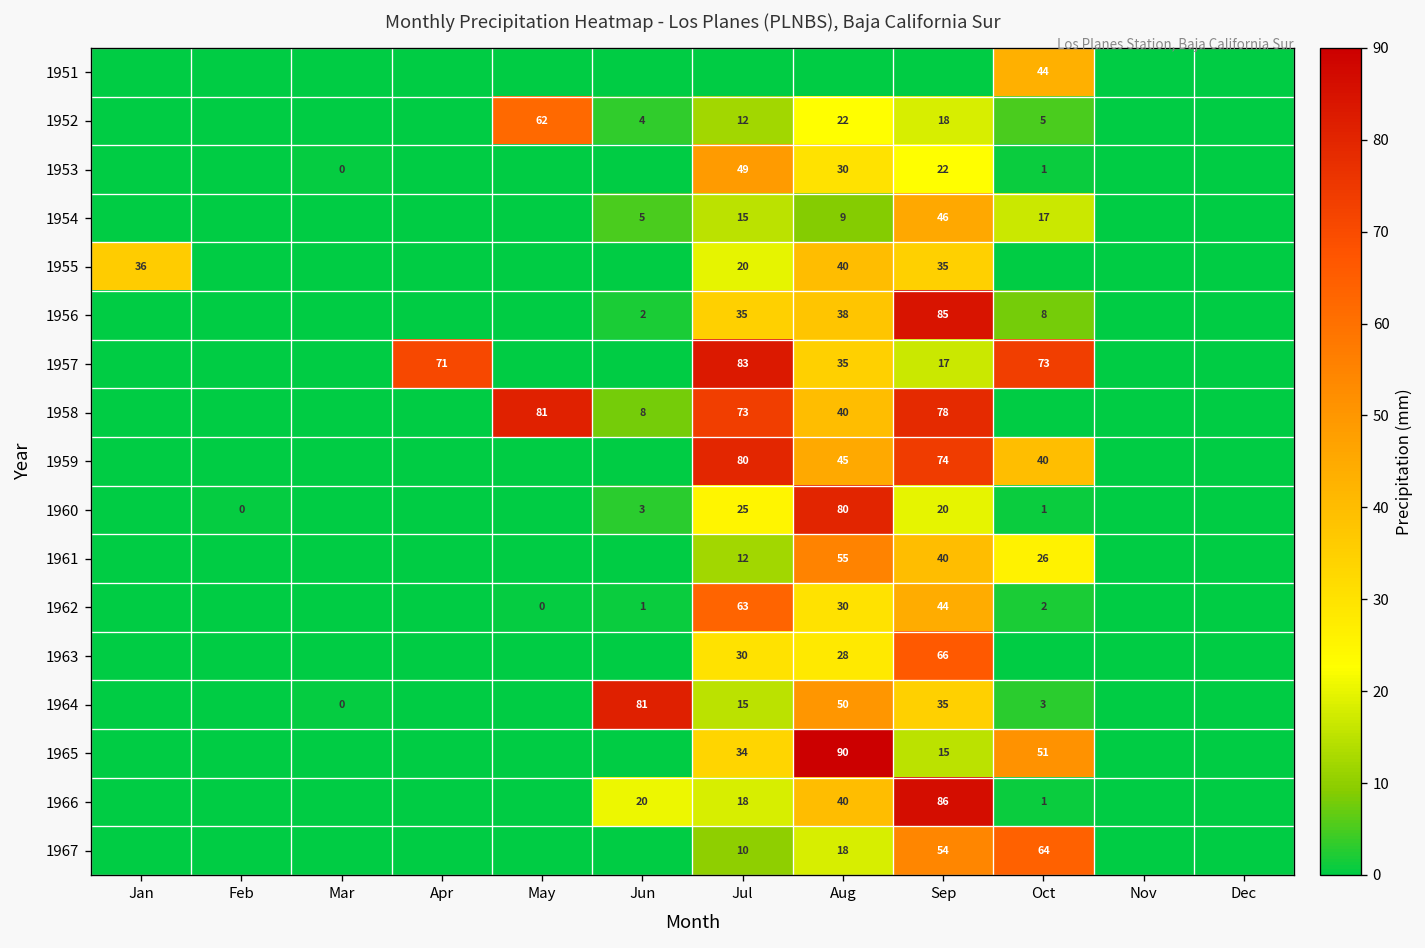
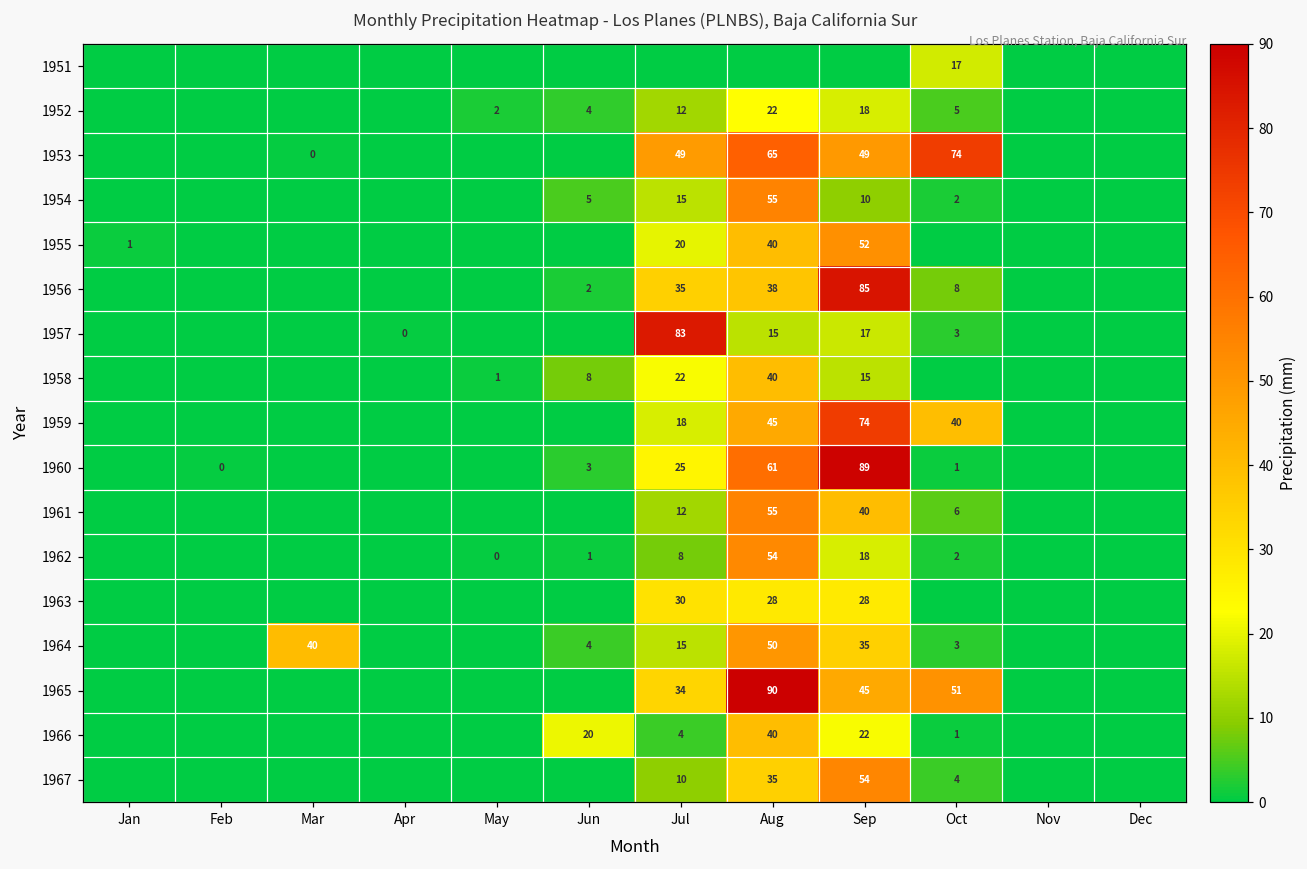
1951, Oct: 44 -> 17
1952, May: 62 -> 2
1953, Aug: 30 -> 65
1953, Sep: 22 -> 49
1953, Oct: 1 -> 74
1954, Aug: 9 -> 55
1954, Sep: 46 -> 10
1954, Oct: 17 -> 2
1955, Jan: 36 -> 1
1955, Sep: 35 -> 52
1957, Apr: 71 -> 0
1957, Aug: 35 -> 15
1957, Oct: 73 -> 3
1958, May: 81 -> 1
1958, Jul: 73 -> 22
1958, Sep: 78 -> 15
1959, Jul: 80 -> 18
1960, Aug: 80 -> 61
1960, Sep: 20 -> 89
1961, Oct: 26 -> 6
1962, Jul: 63 -> 8
1962, Aug: 30 -> 54
1962, Sep: 44 -> 18
1963, Sep: 66 -> 28
1964, Mar: 0 -> 40
1964, Jun: 81 -> 4
1965, Sep: 15 -> 45
1966, Jul: 18 -> 4
1966, Sep: 86 -> 22
1967, Aug: 18 -> 35
1967, Oct: 64 -> 4
